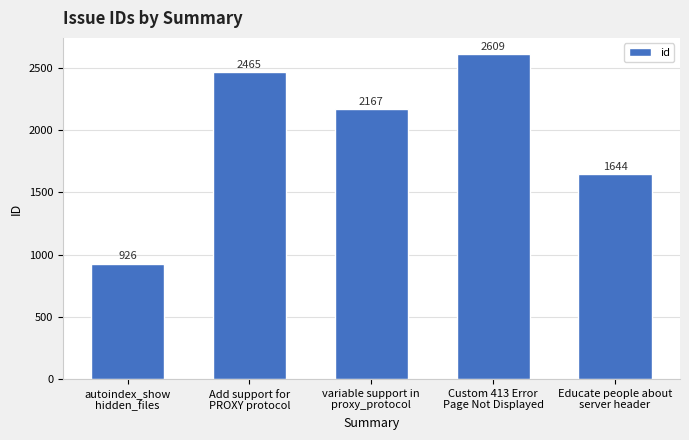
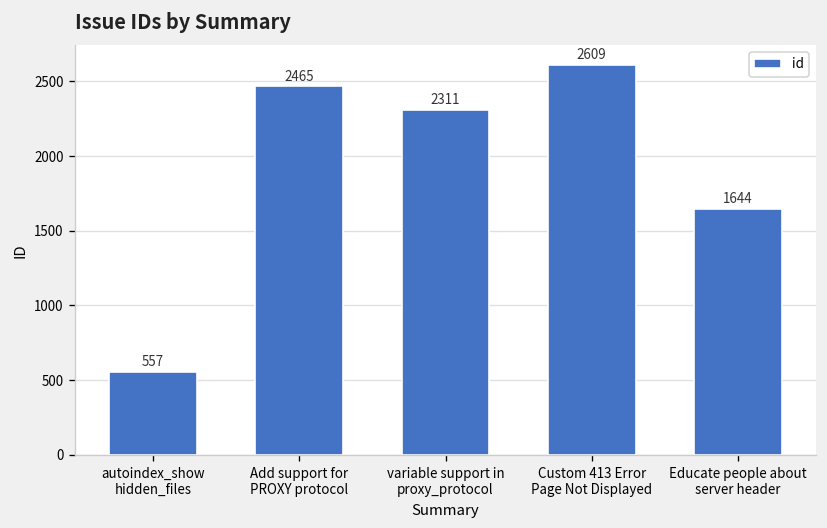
autoindex_show hidden_files: 926 -> 557
variable support in proxy_protocol: 2167 -> 2311
